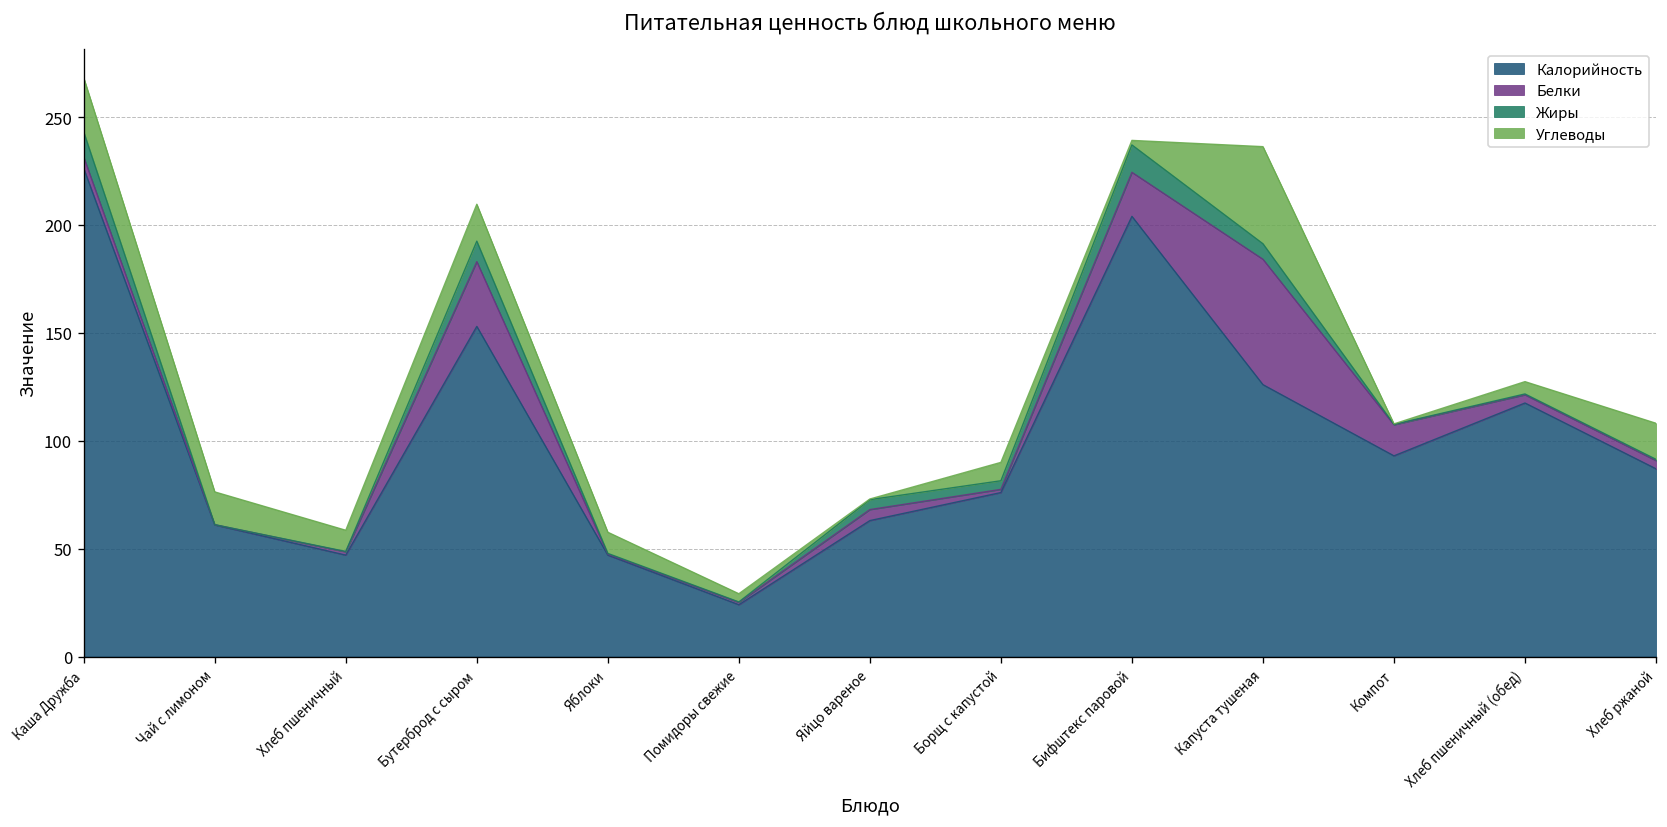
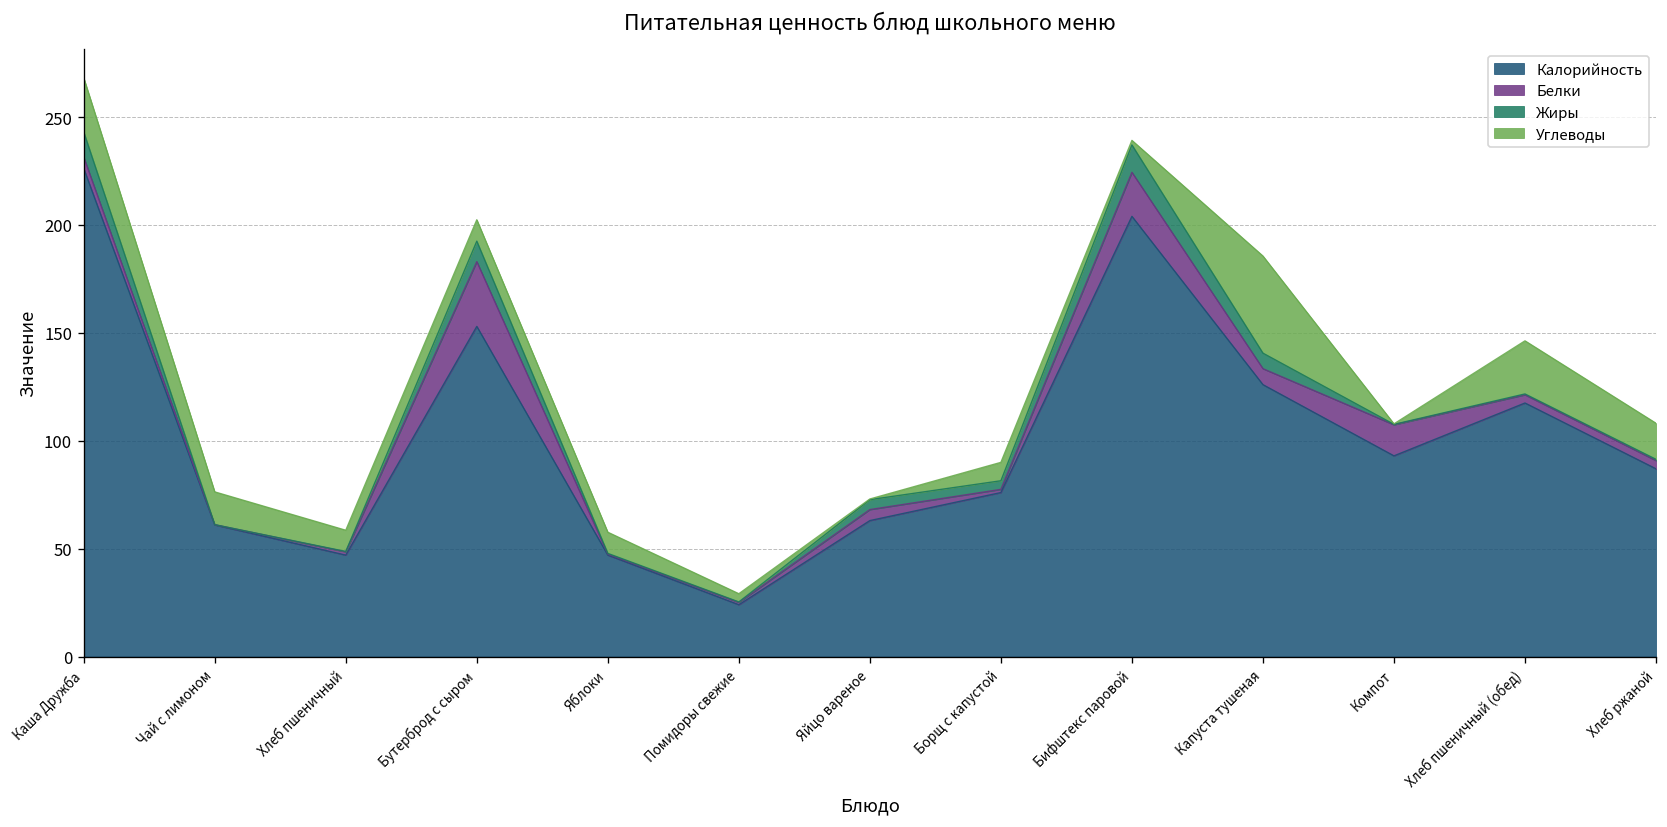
Углеводы, Бутерброд с сыром: 17 -> 10
Белки, Капуста тушеная: 58 -> 7
Углеводы, Хлеб пшеничный (обед): 6 -> 25
